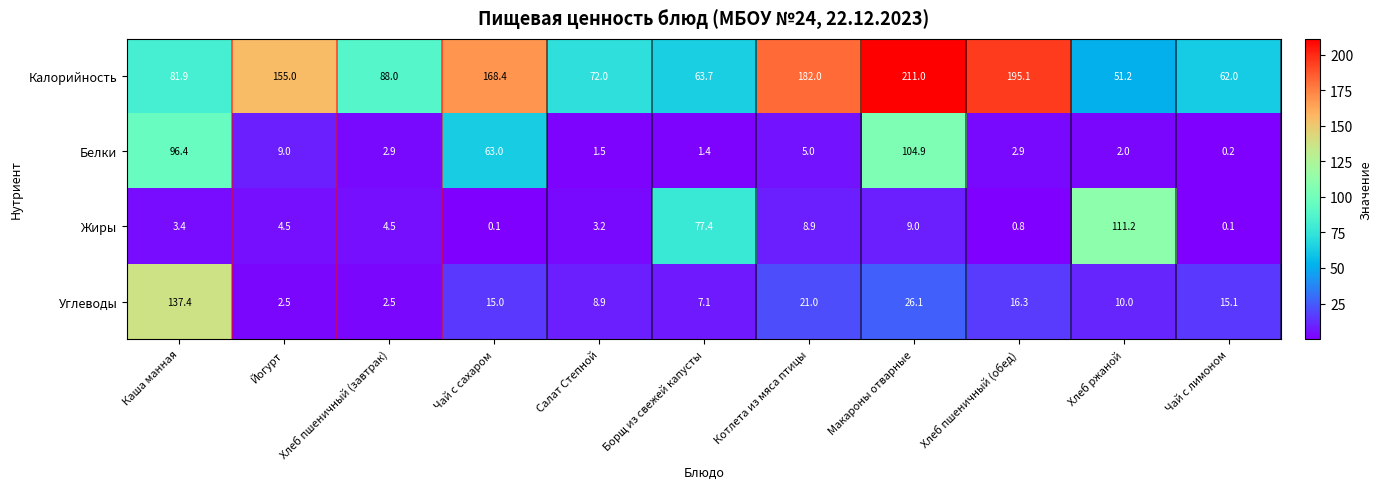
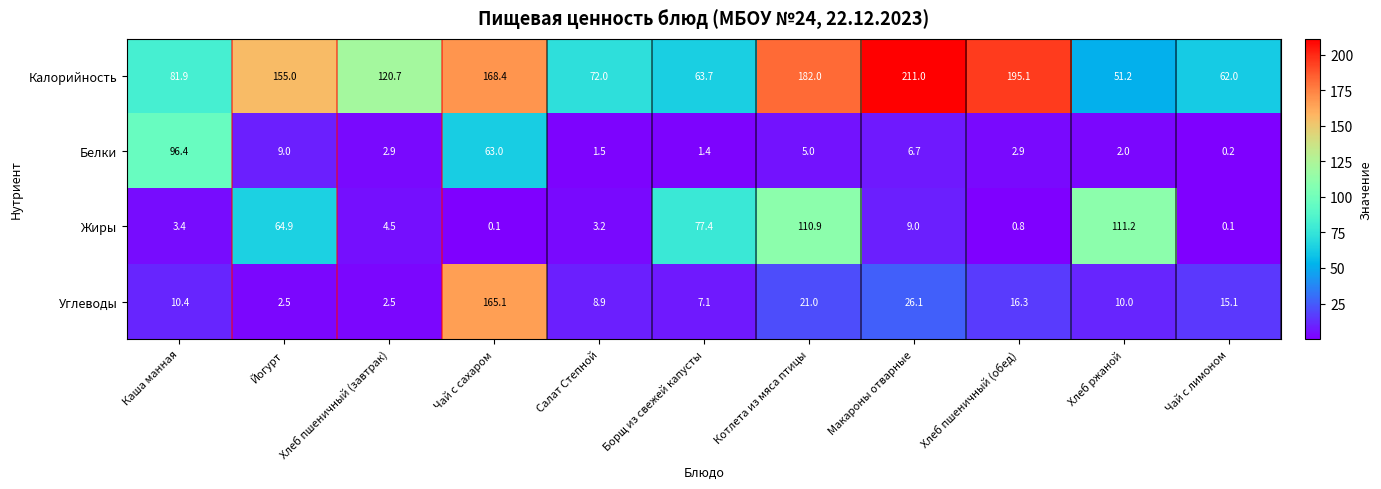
Калорийность, Хлеб пшеничный (завтрак): 88.0 -> 120.7
Белки, Макароны отварные: 104.9 -> 6.7
Жиры, Йогурт: 4.5 -> 64.9
Жиры, Котлета из мяса птицы: 8.9 -> 110.9
Углеводы, Каша манная: 137.4 -> 10.4
Углеводы, Чай с сахаром: 15.0 -> 165.1
